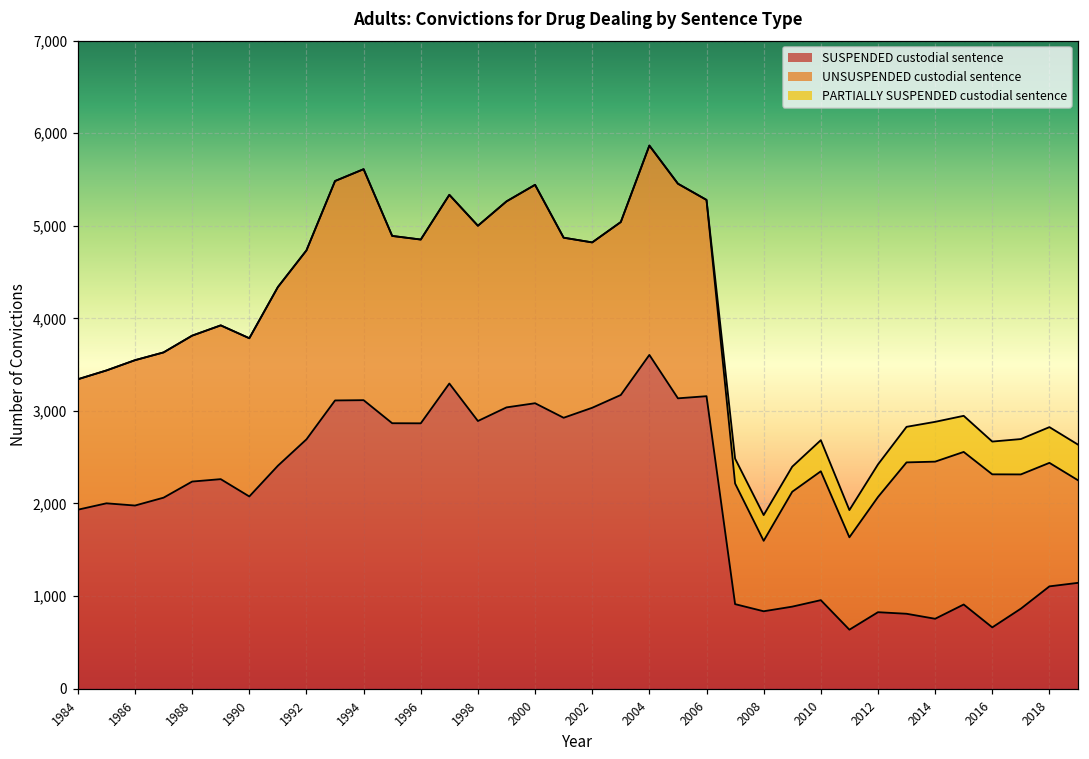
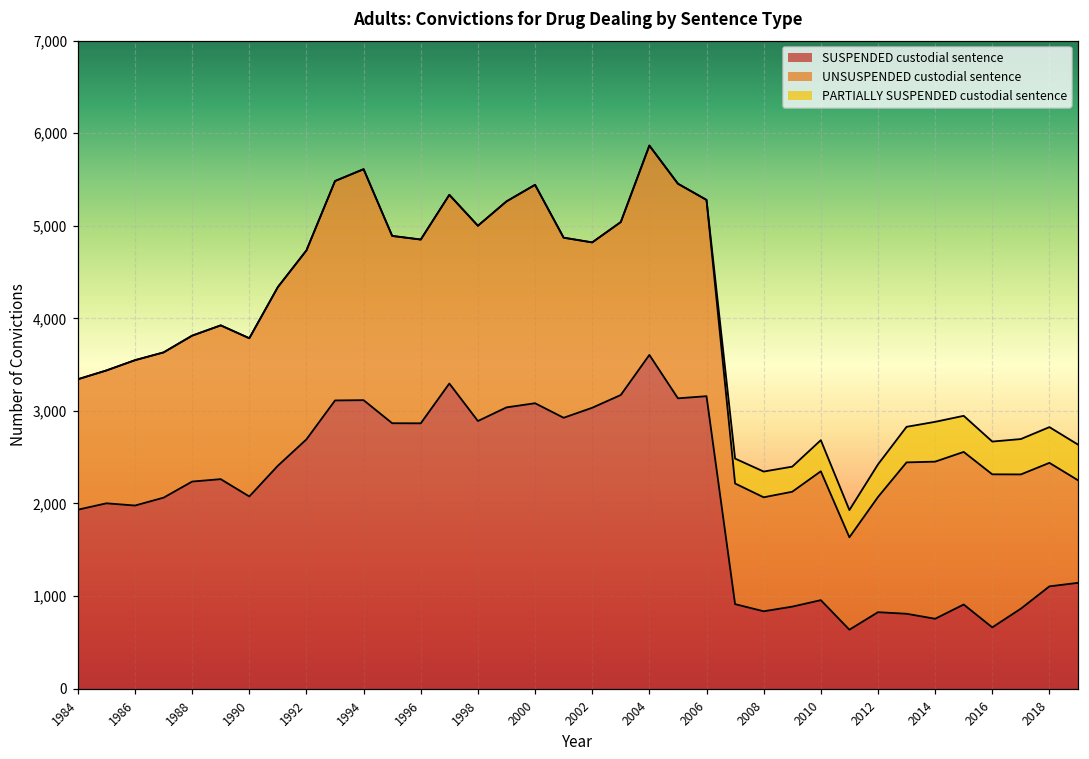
UNSUSPENDED custodial sentence, 2008: 800 -> 1,200
